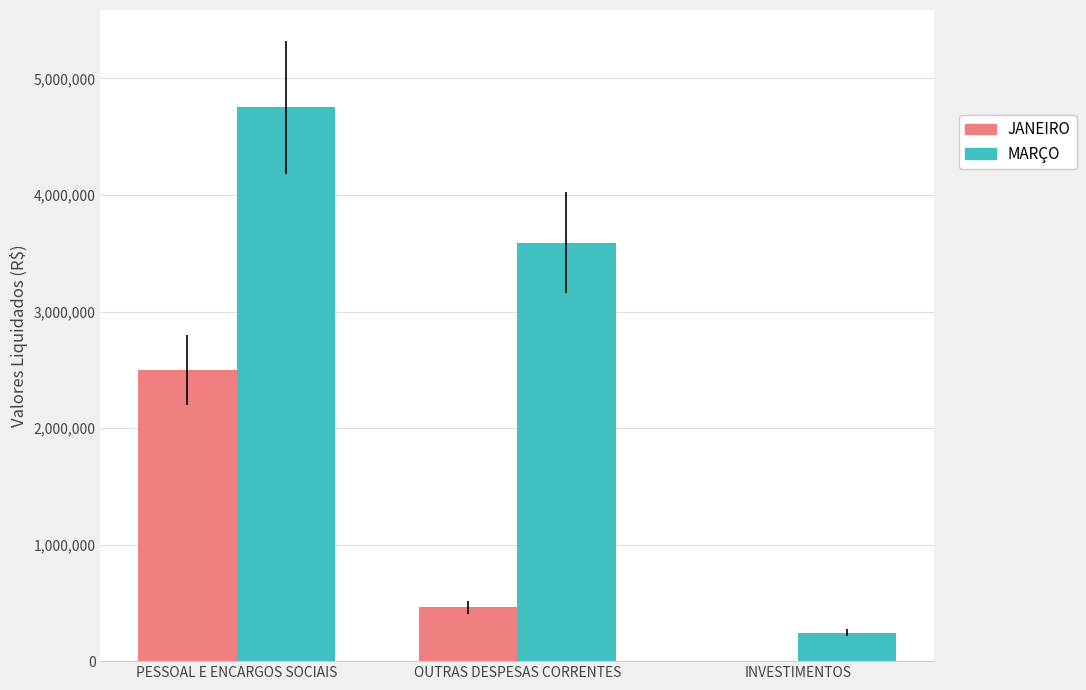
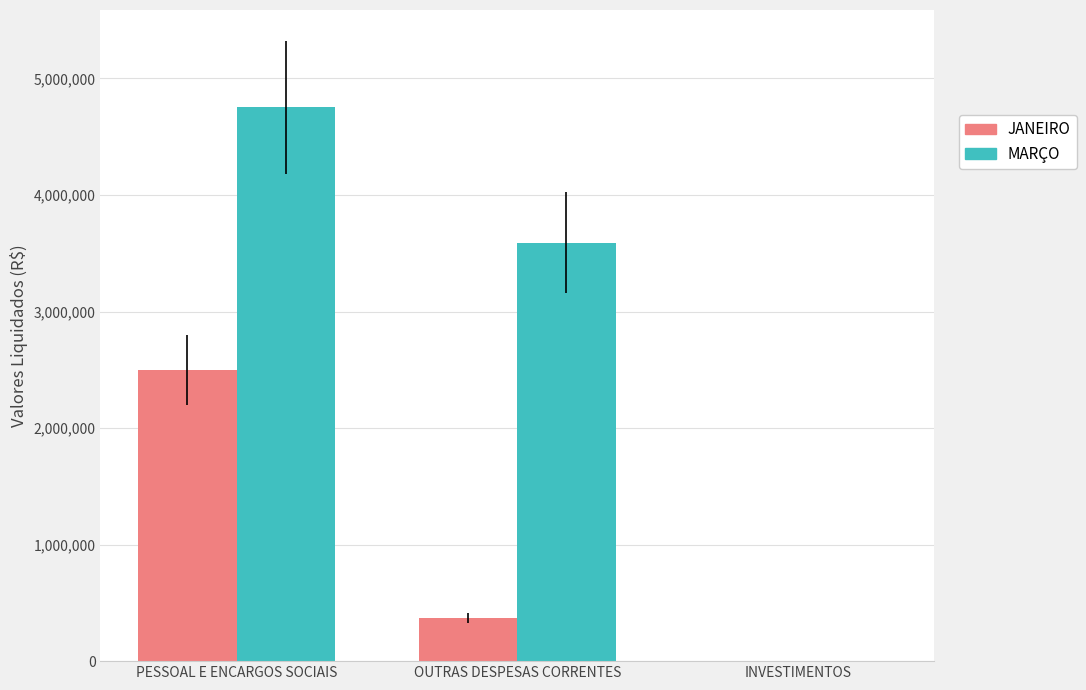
JANEIRO, OUTRAS DESPESAS CORRENTES: 460,000 -> 370,000
MARÇO, INVESTIMENTOS: 240,000 -> 0
